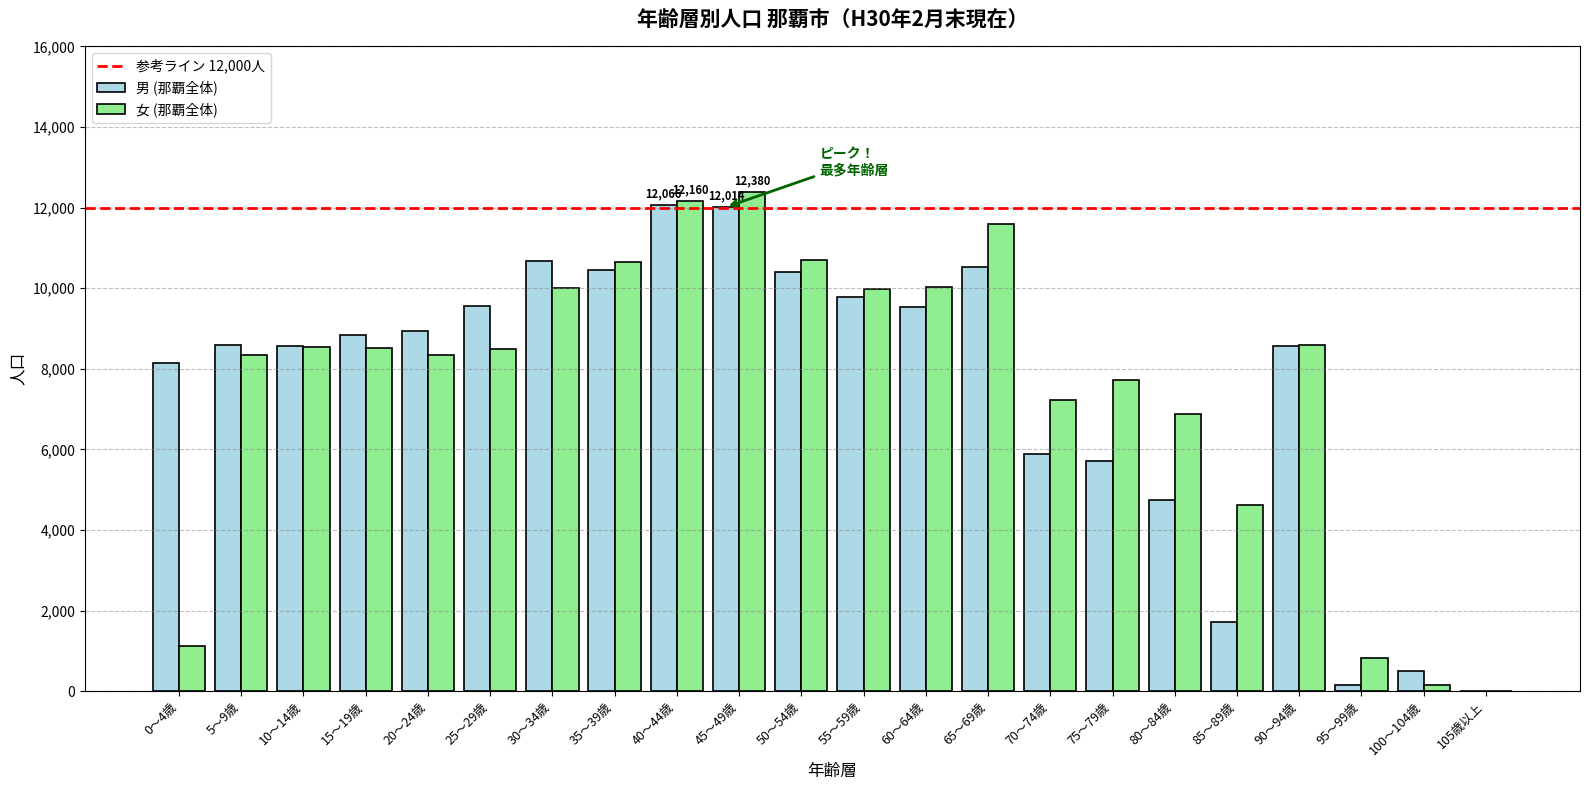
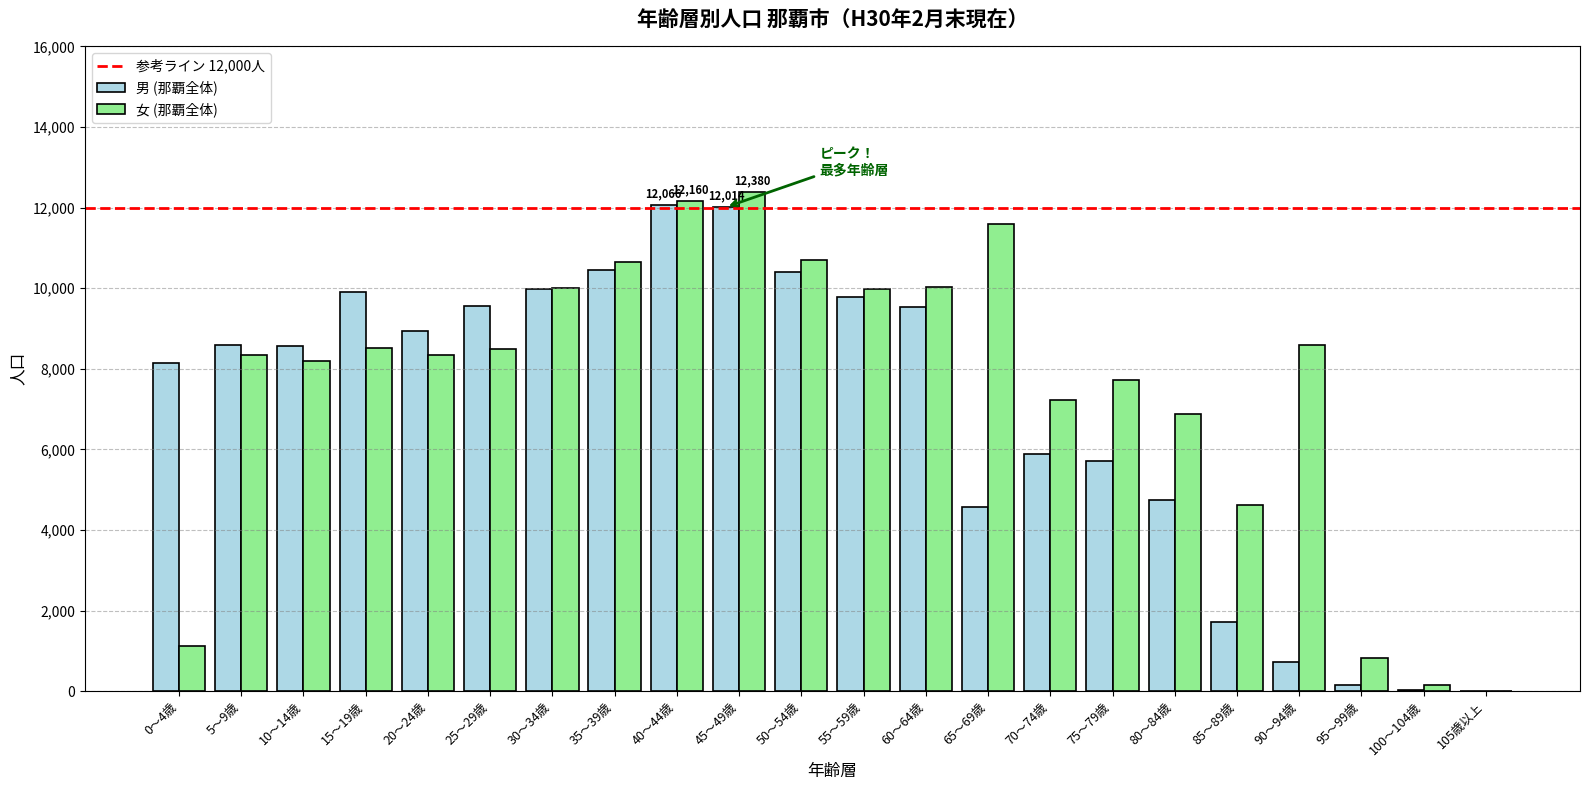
女 (那覇全体), 10～14歳: 8,500 -> 8,200
男 (那覇全体), 15～19歳: 8,800 -> 9,900
男 (那覇全体), 30～34歳: 10,700 -> 10,000
男 (那覇全体), 65～69歳: 10,500 -> 4,600
男 (那覇全体), 90～94歳: 8,600 -> 700
男 (那覇全体), 100～104歳: 500 -> 0
